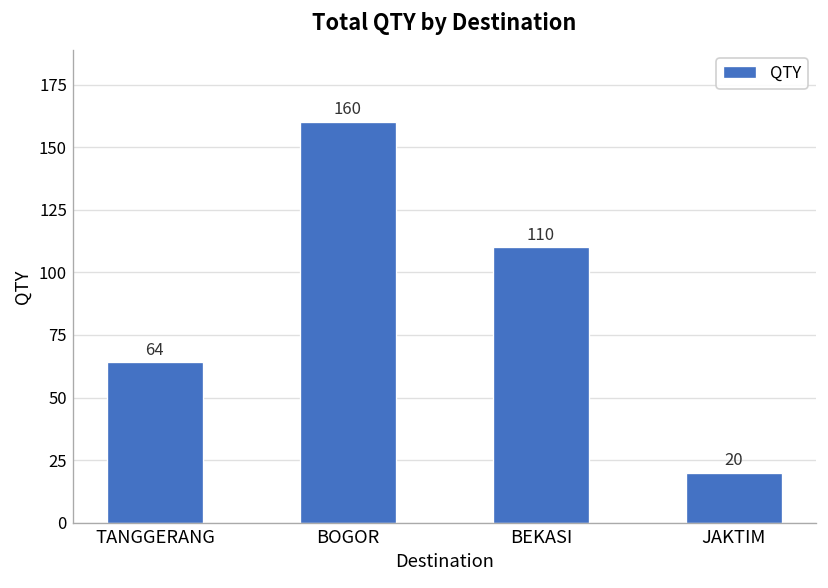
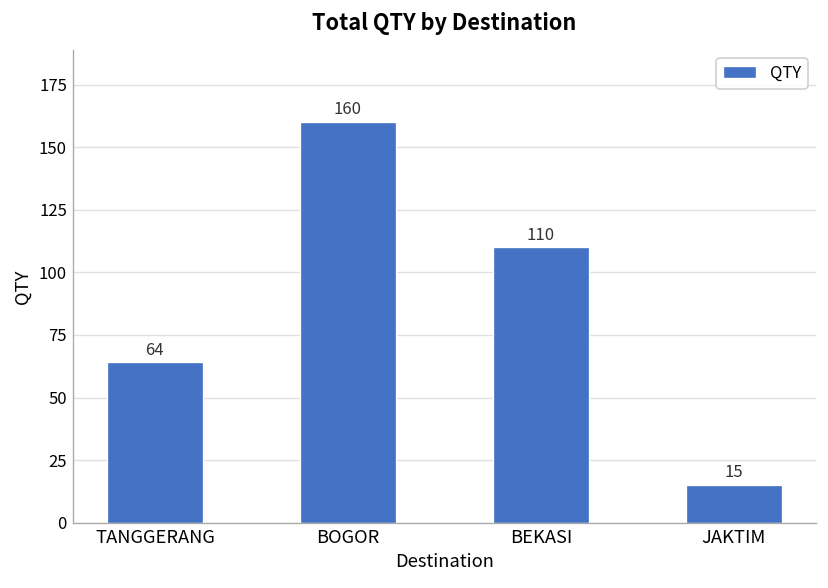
JAKTIM: 20 -> 15
